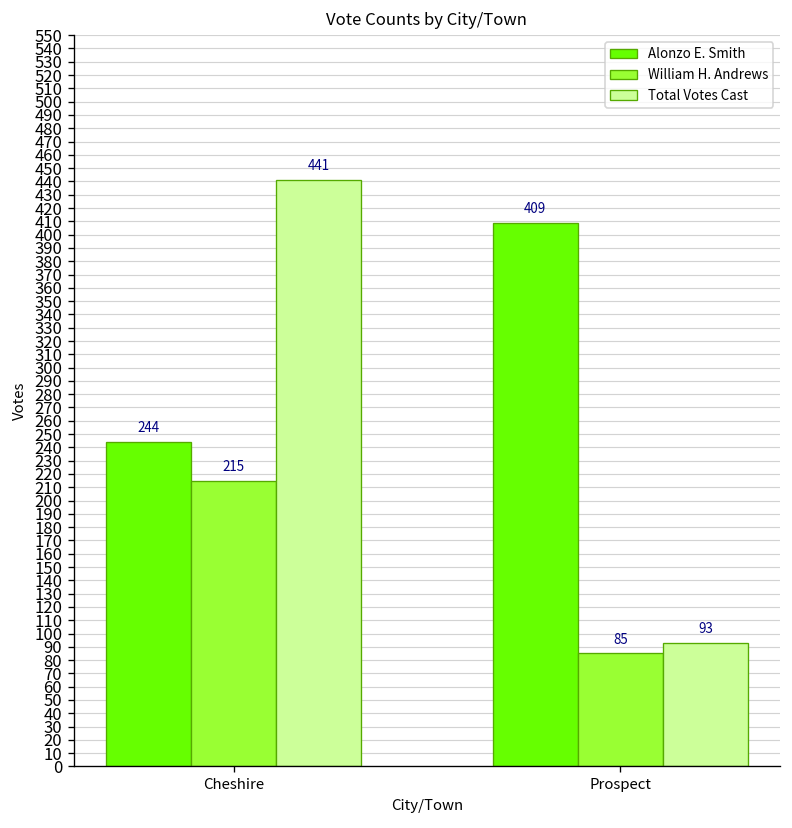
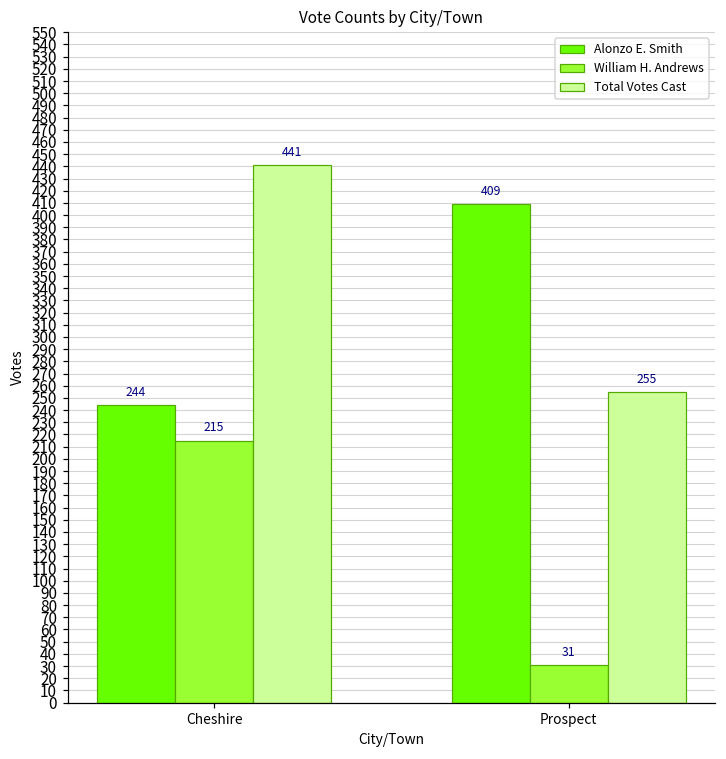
William H. Andrews, Prospect: 85 -> 31
Total Votes Cast, Prospect: 93 -> 255
